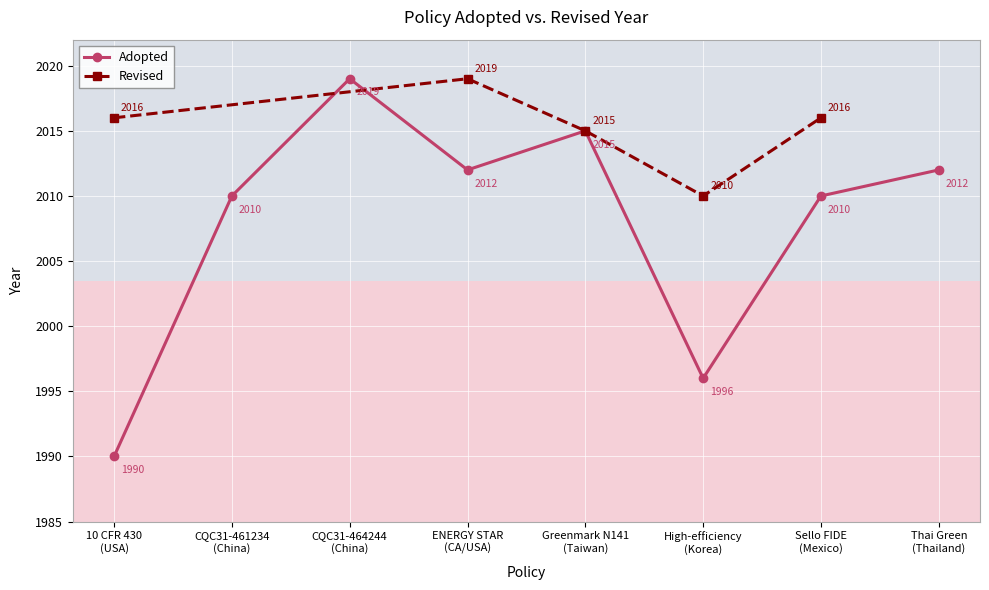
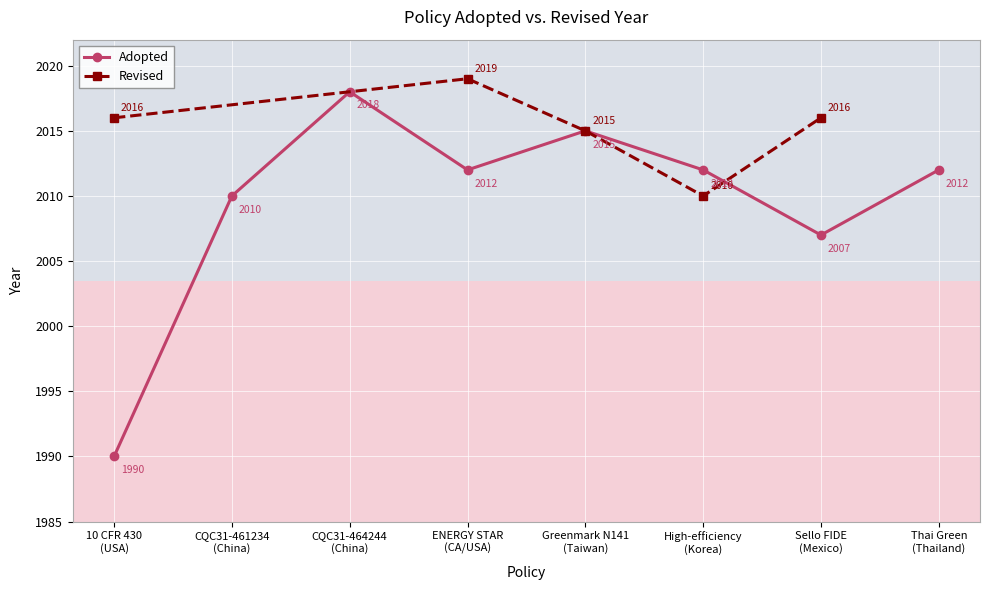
Adopted, CQC31-464244 (China): 2019 -> 2018
Adopted, High-efficiency (Korea): 1996 -> 2012
Adopted, Sello FIDE (Mexico): 2010 -> 2007
